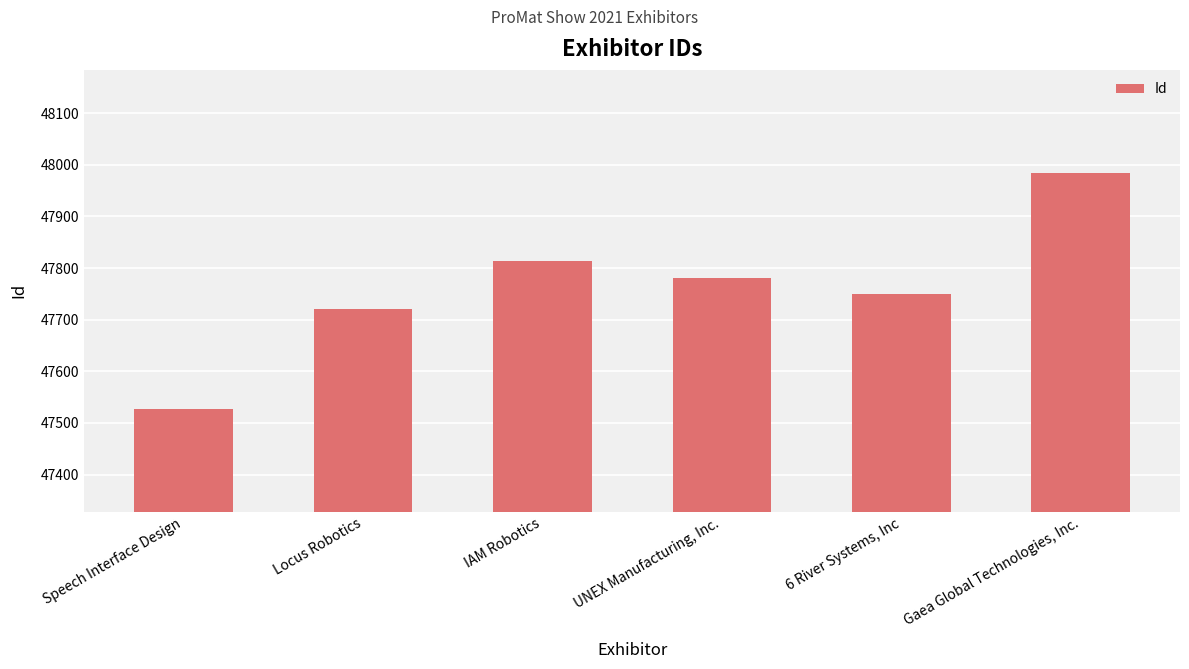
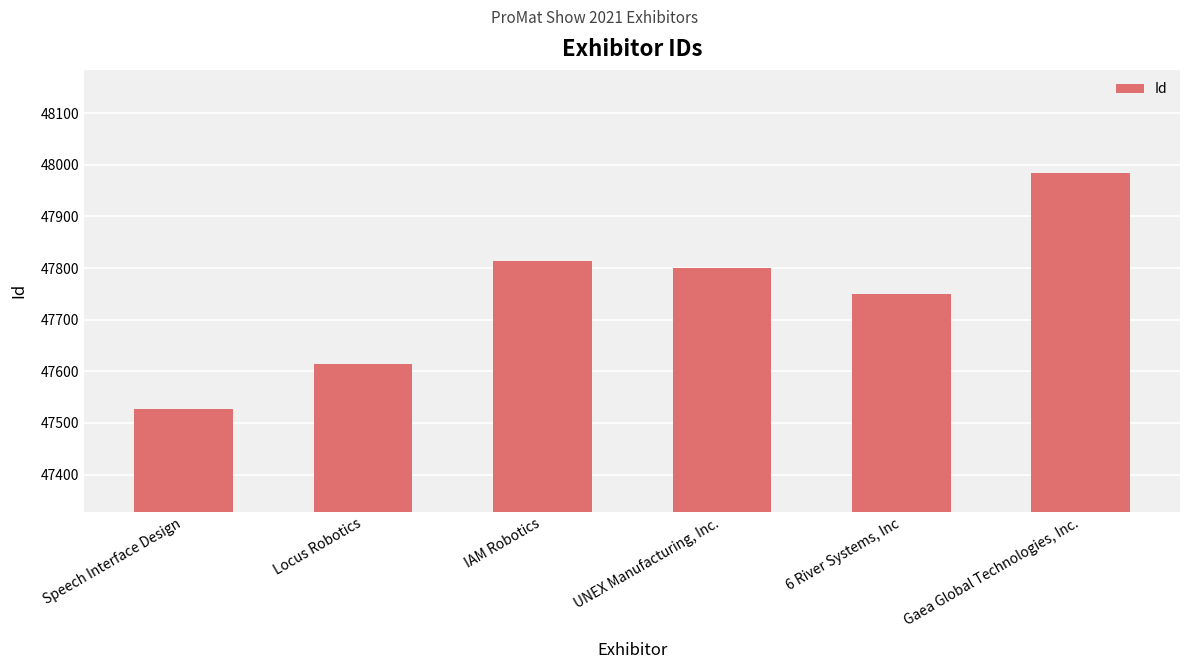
Locus Robotics: 47720 -> 47620
UNEX Manufacturing, Inc.: 47780 -> 47800
